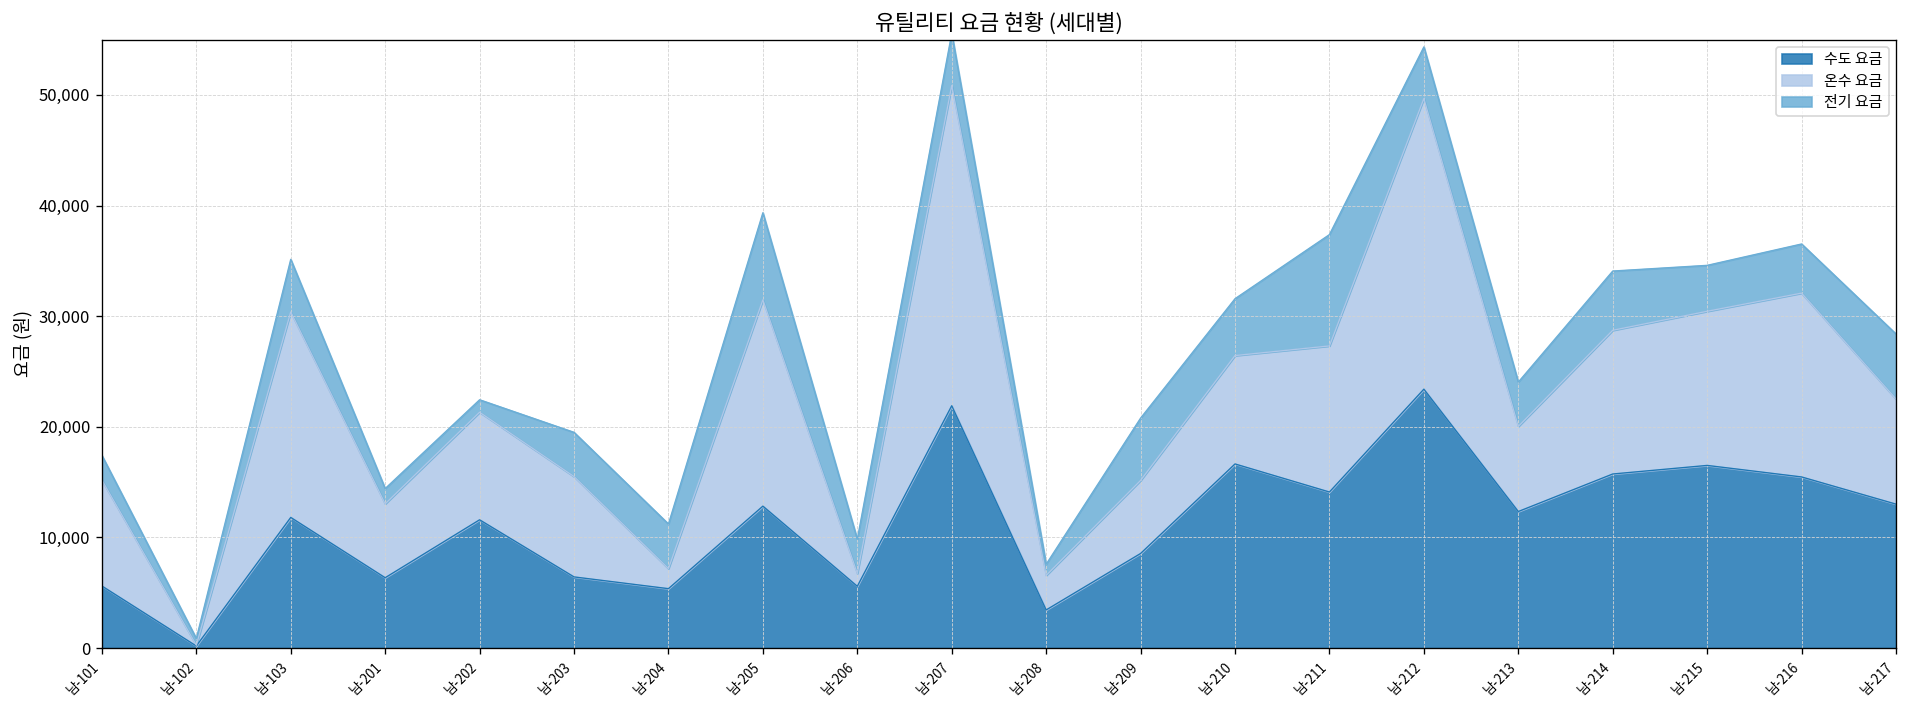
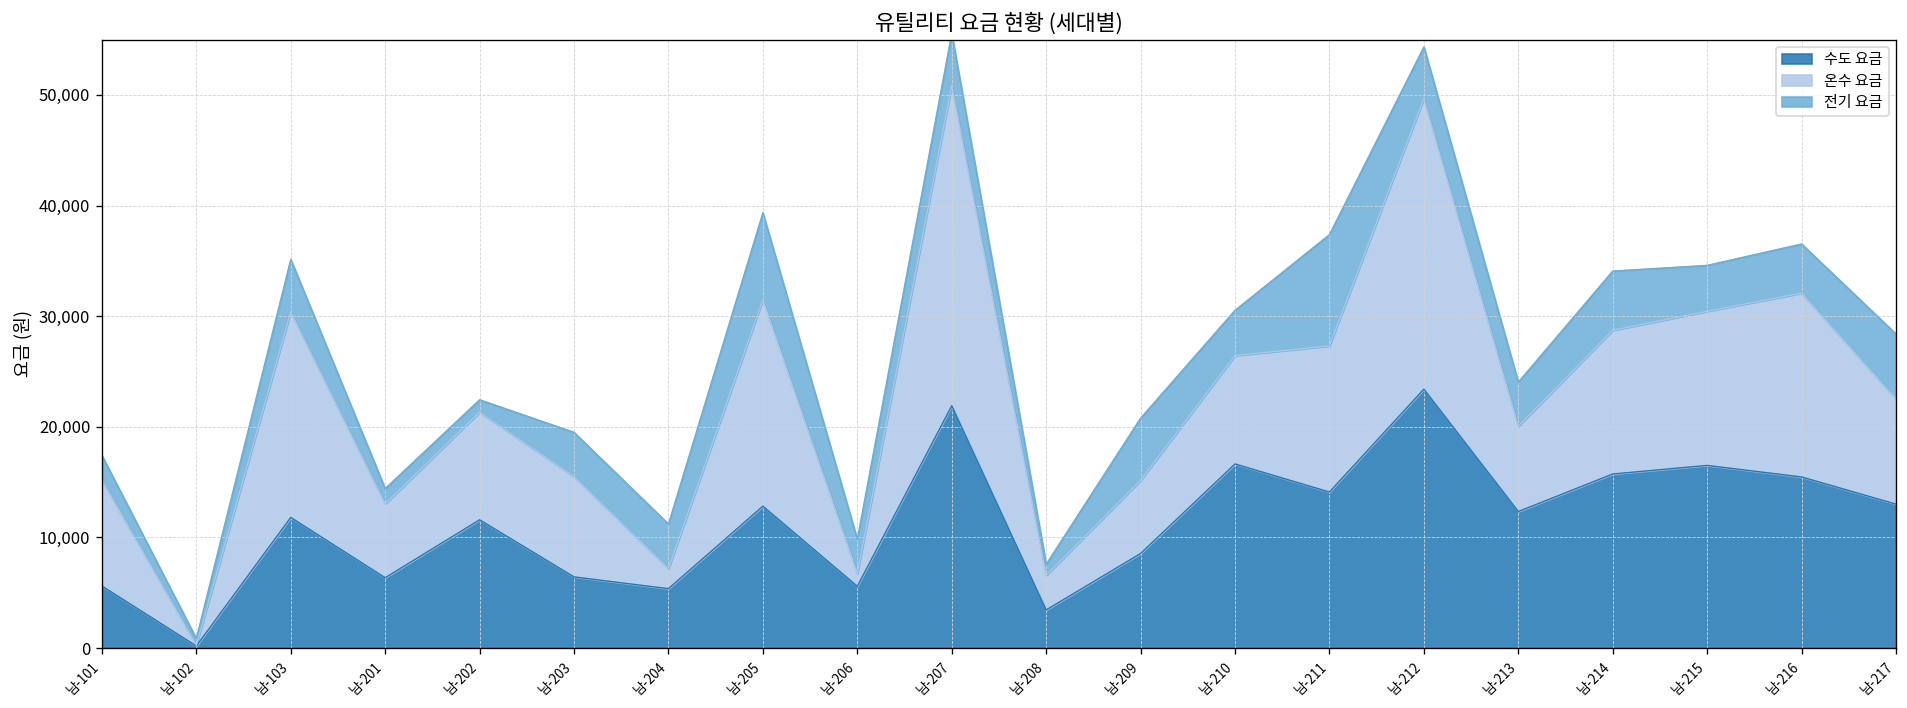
전기 요금, 남-210: 5,000 -> 4,000
